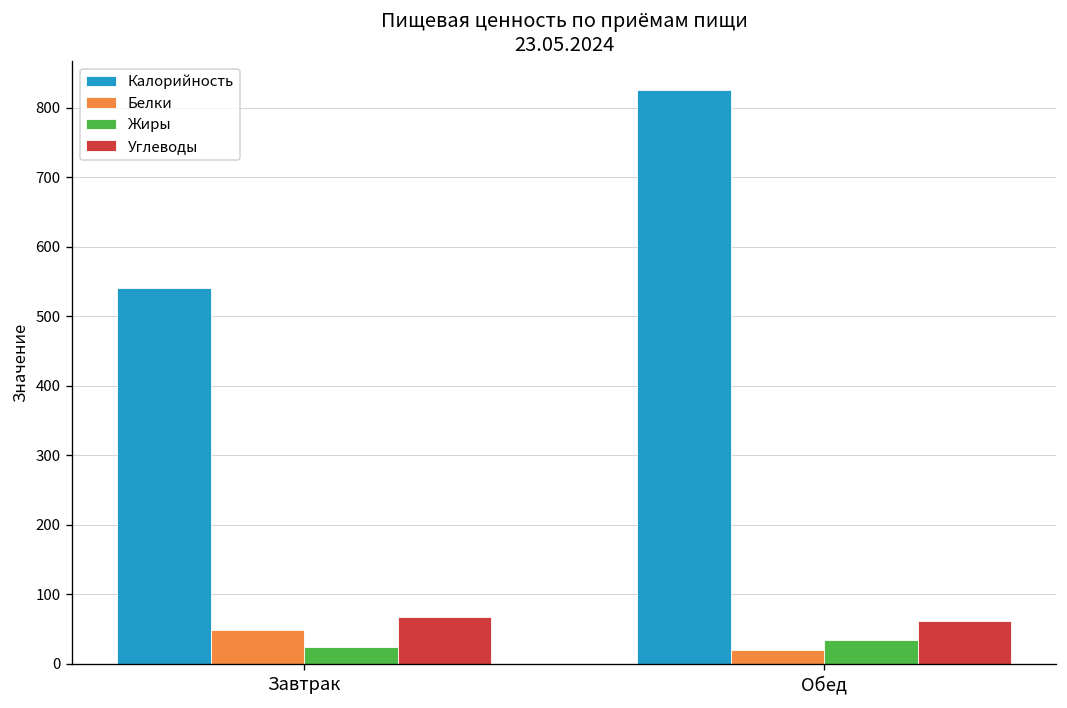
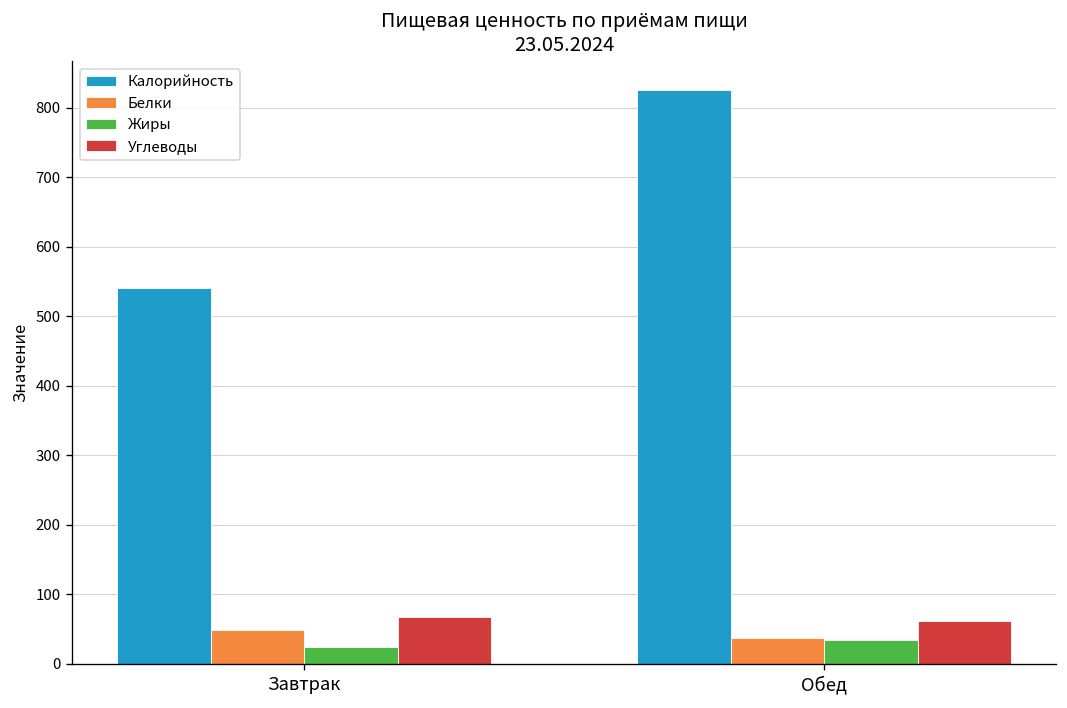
Белки, Обед: 20 -> 40
